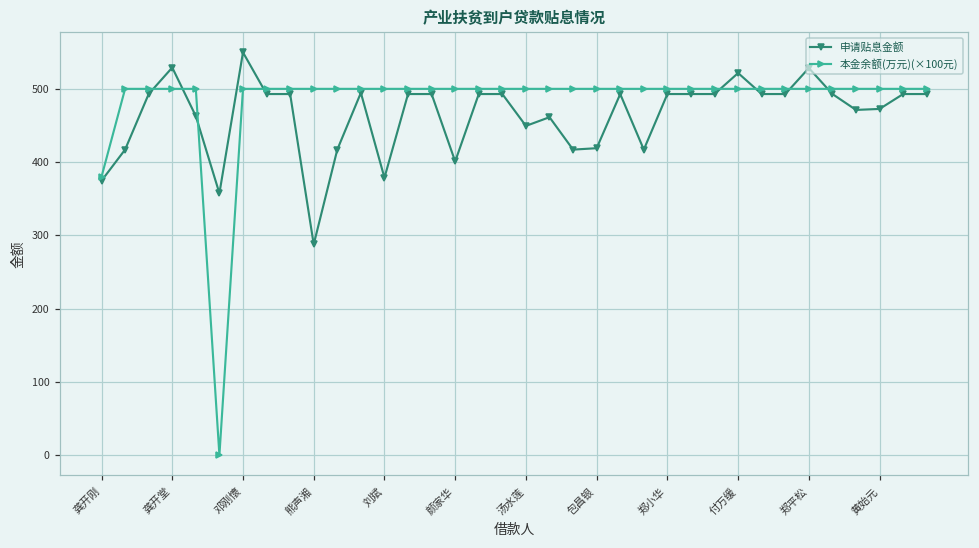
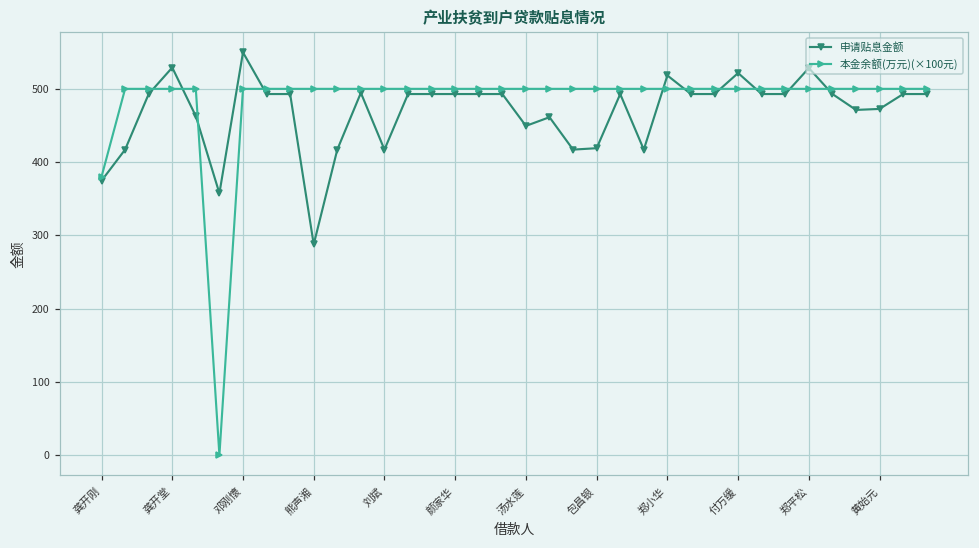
申请贴息金额, 刘斌: 380 -> 420
申请贴息金额, 颜家华: 400 -> 490
申请贴息金额, 郑小华: 490 -> 520
